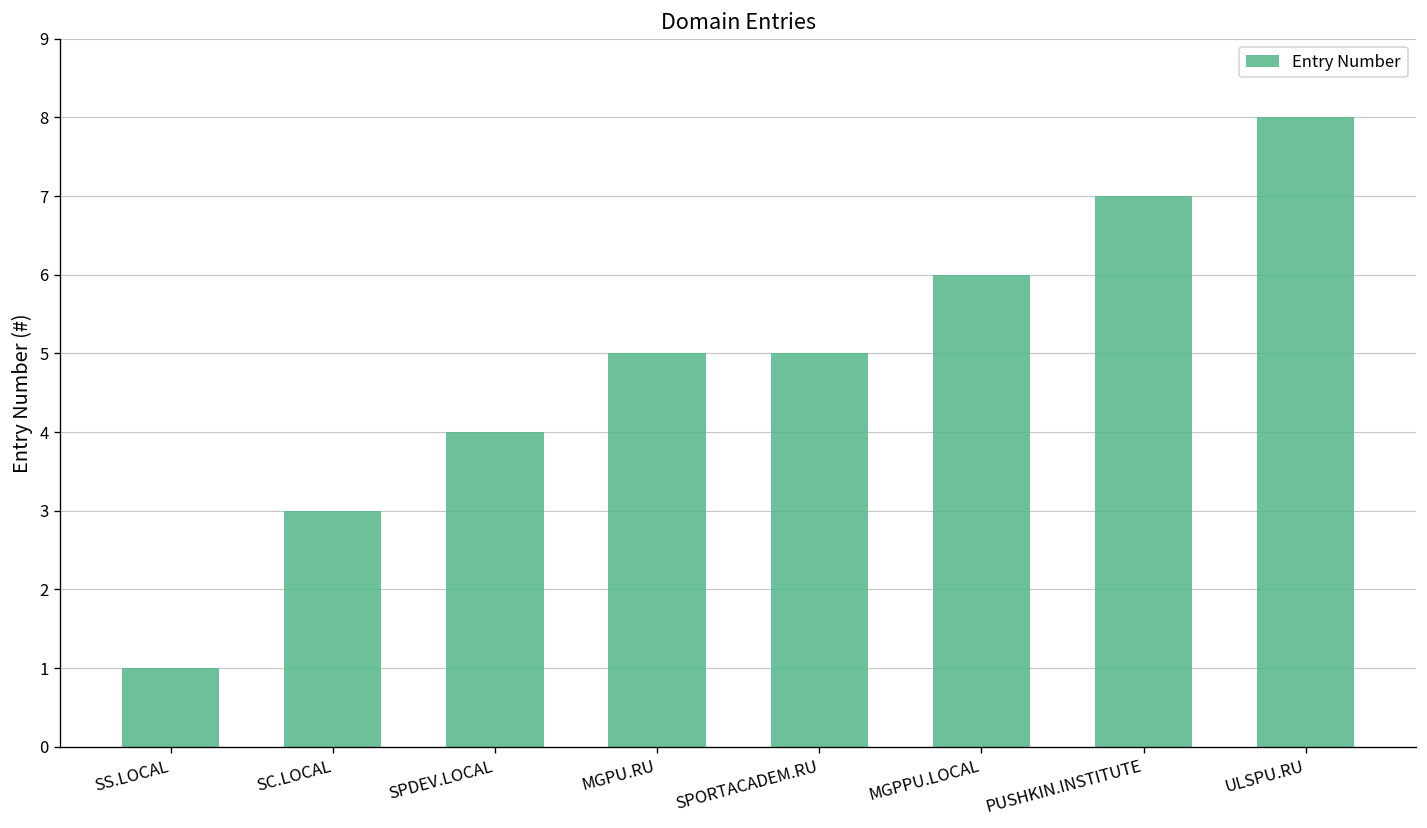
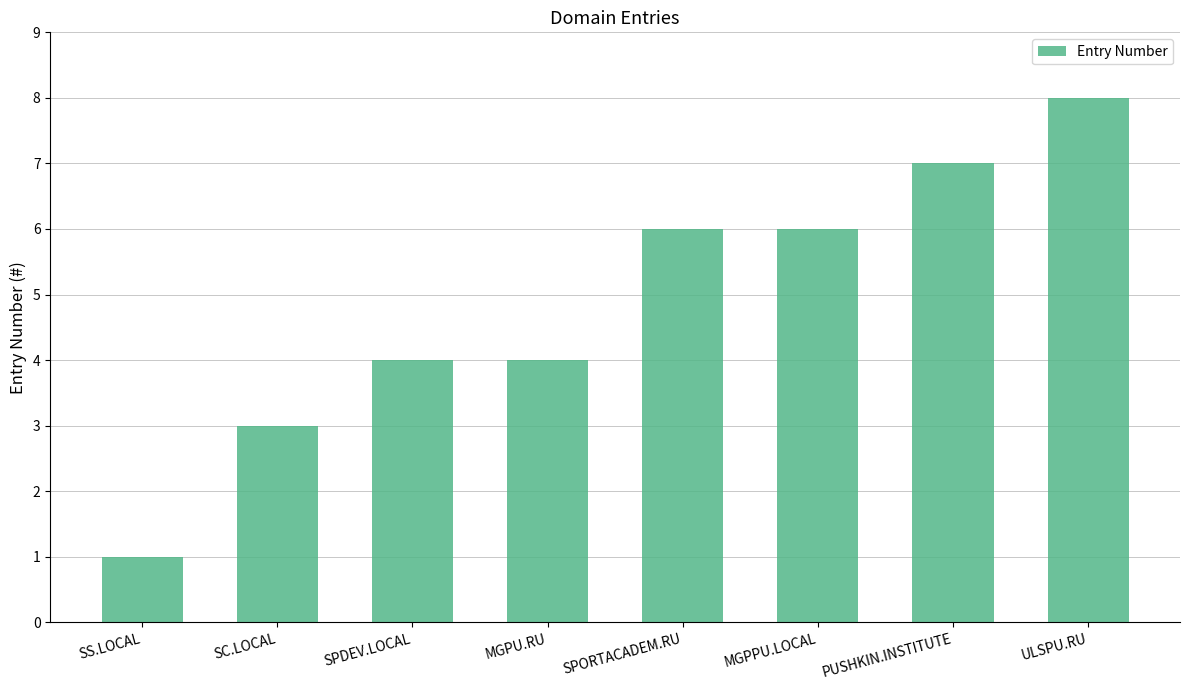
MGPU.RU: 5 -> 4
SPORTACADEM.RU: 5 -> 6
